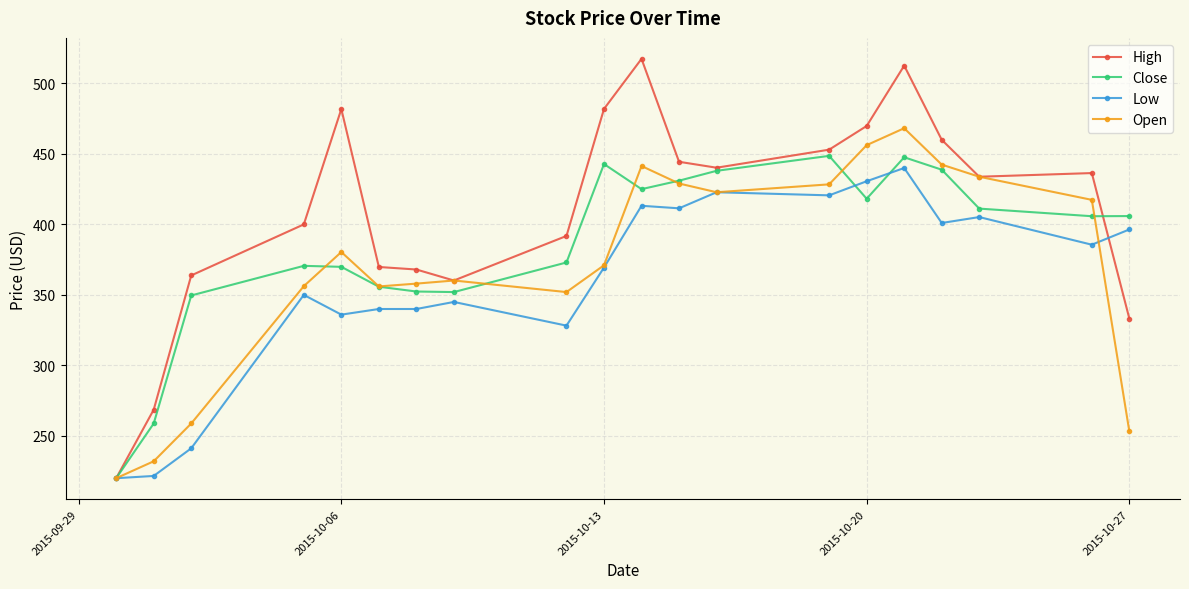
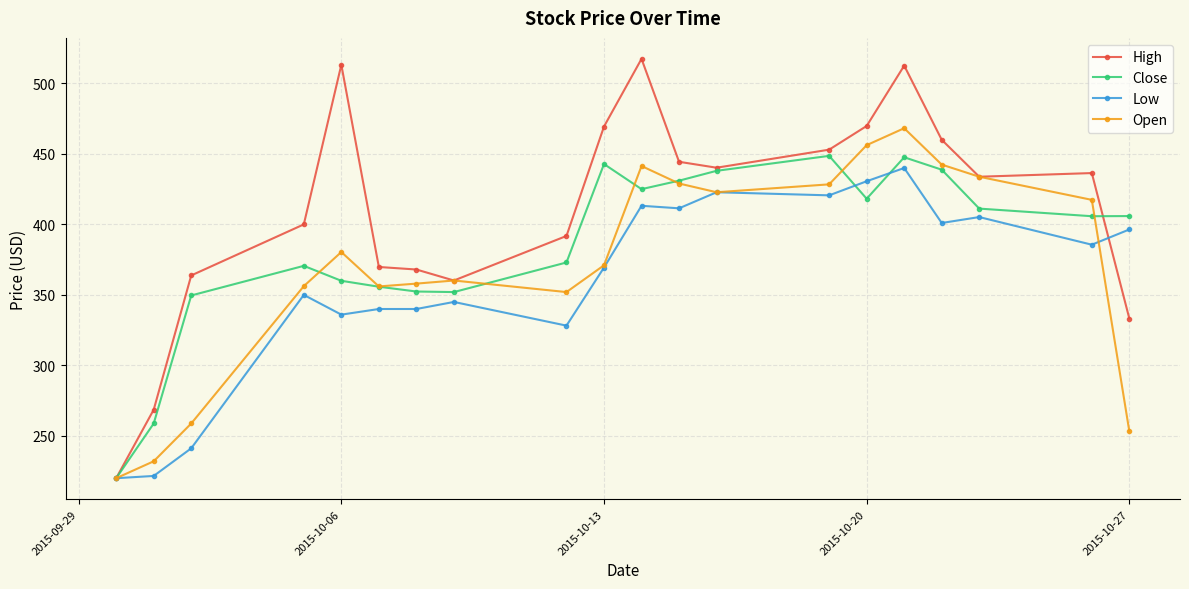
High, 2015-10-06: 482 -> 513
Close, 2015-10-06: 370 -> 360
High, 2015-10-13: 482 -> 469
